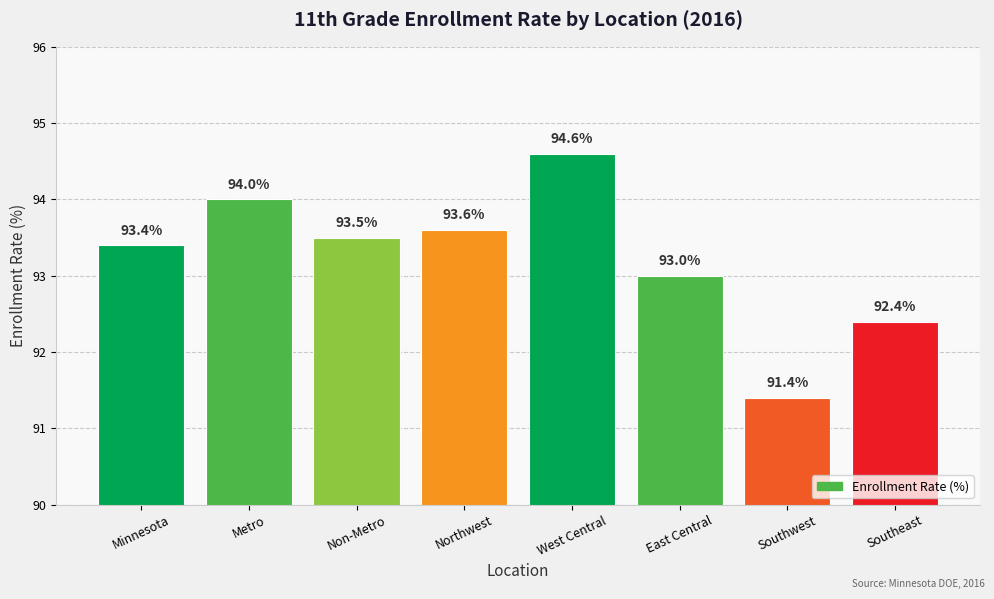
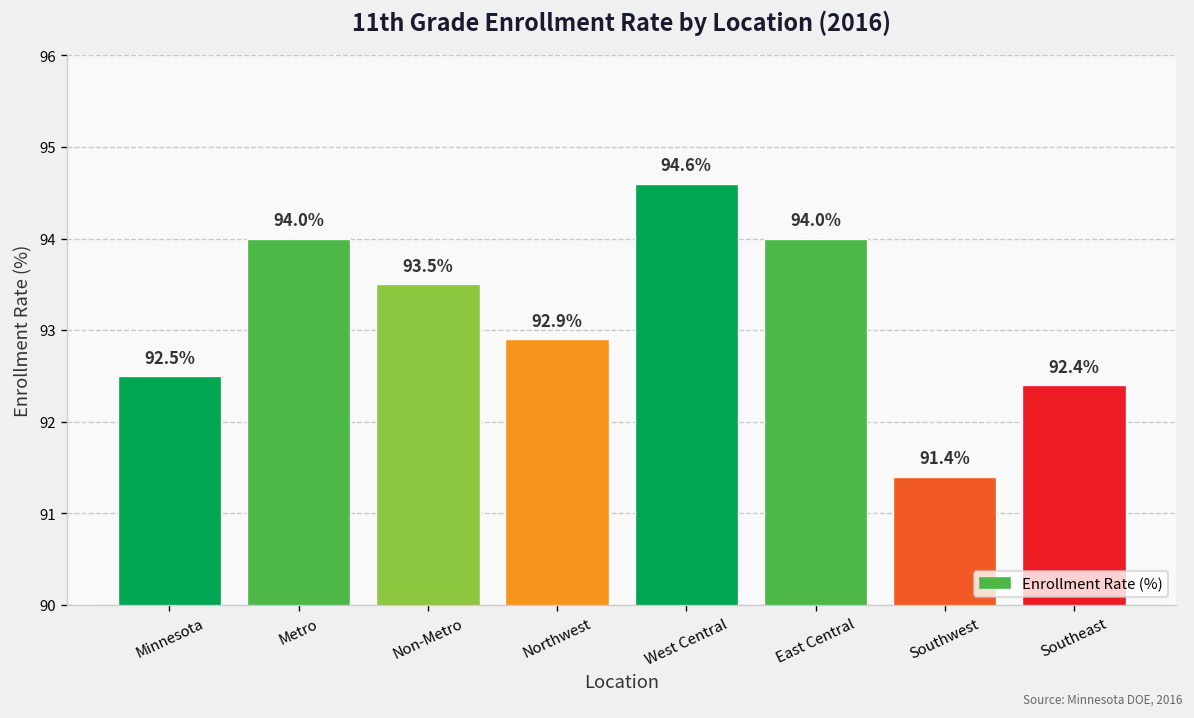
Minnesota: 93.4% -> 92.5%
Northwest: 93.6% -> 92.9%
East Central: 93.0% -> 94.0%
